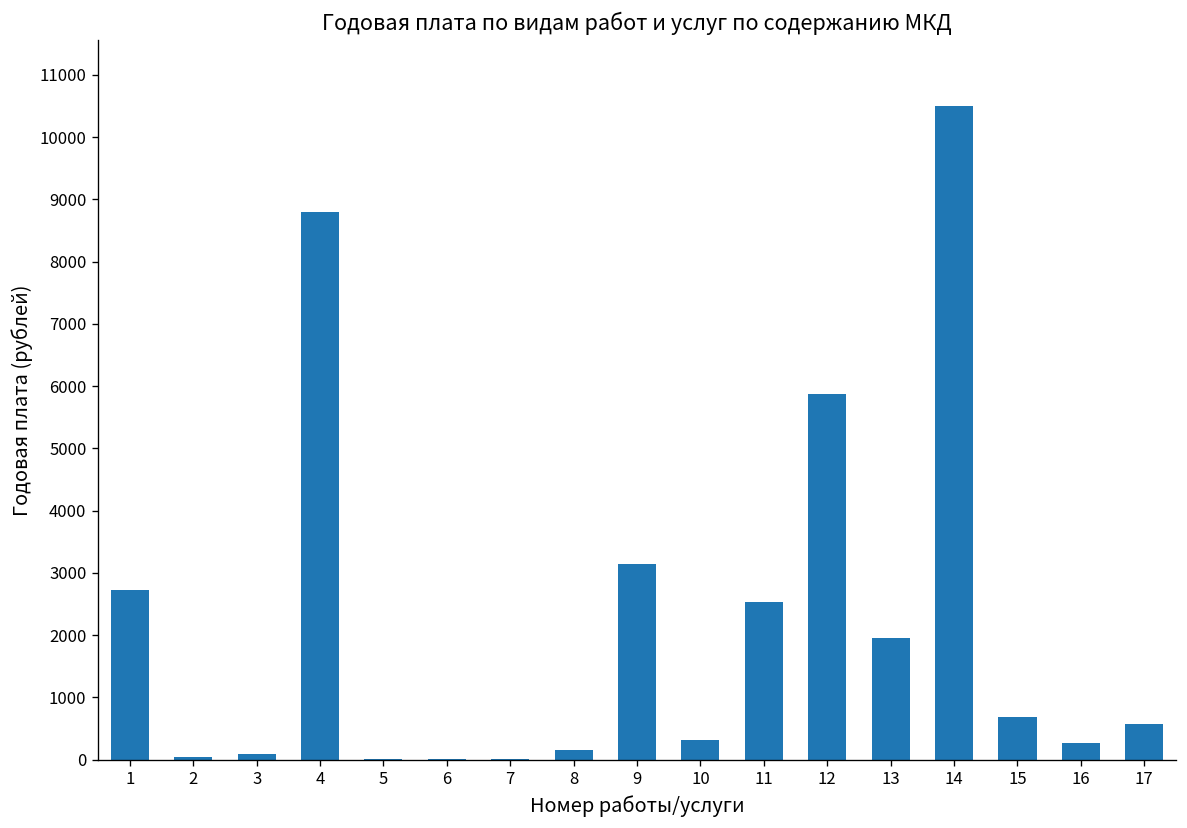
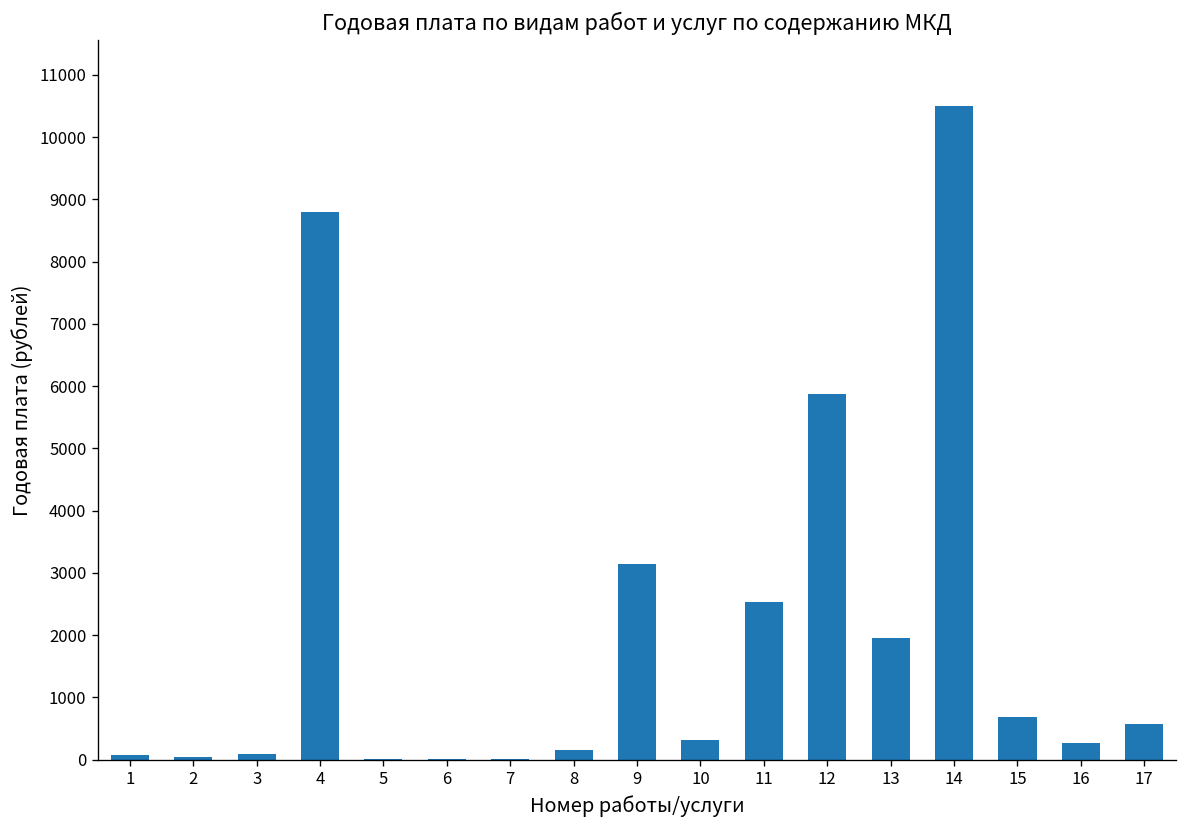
1: 2700 -> 100
